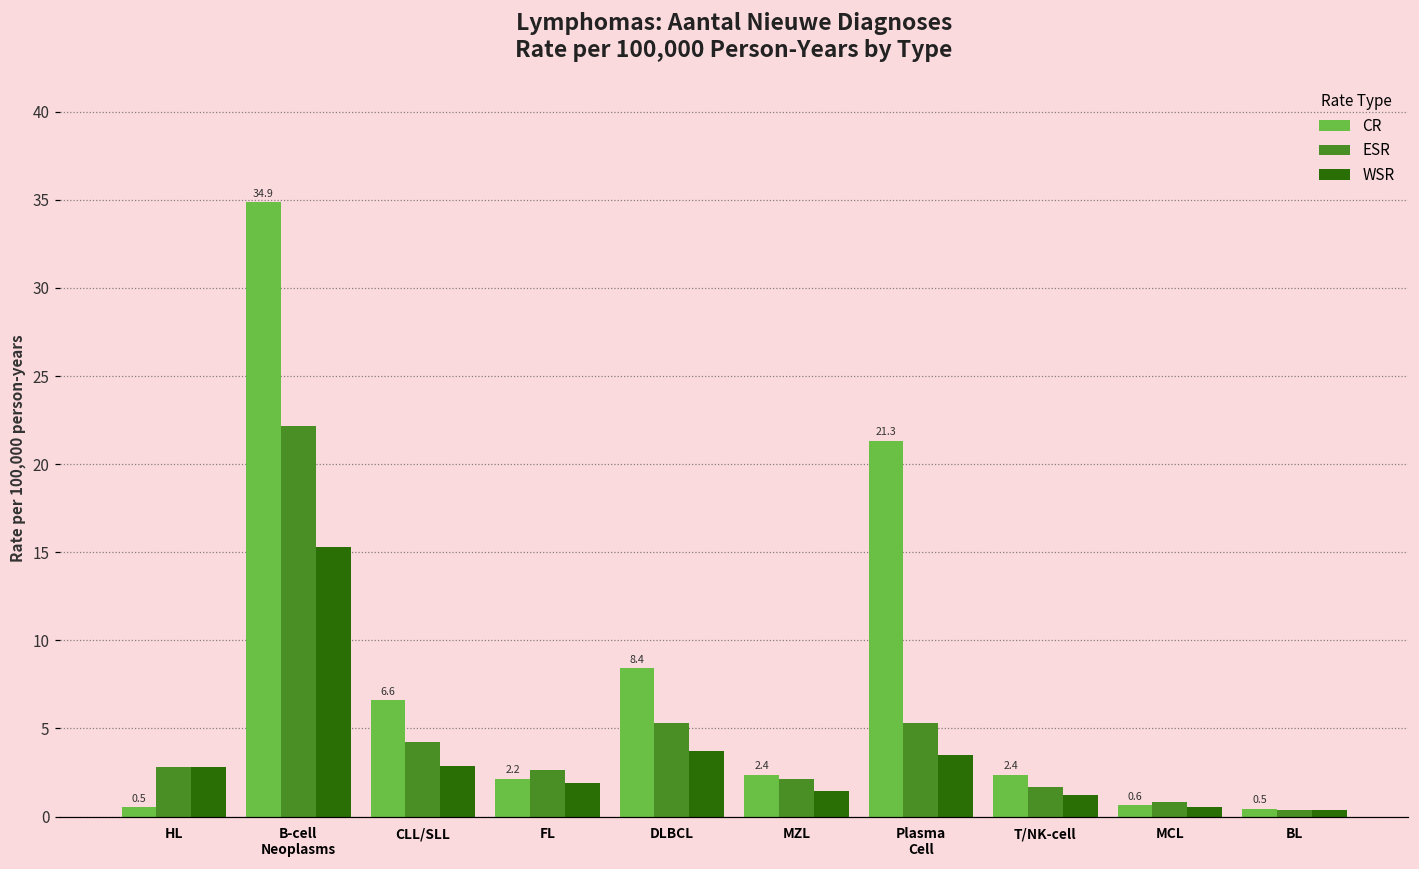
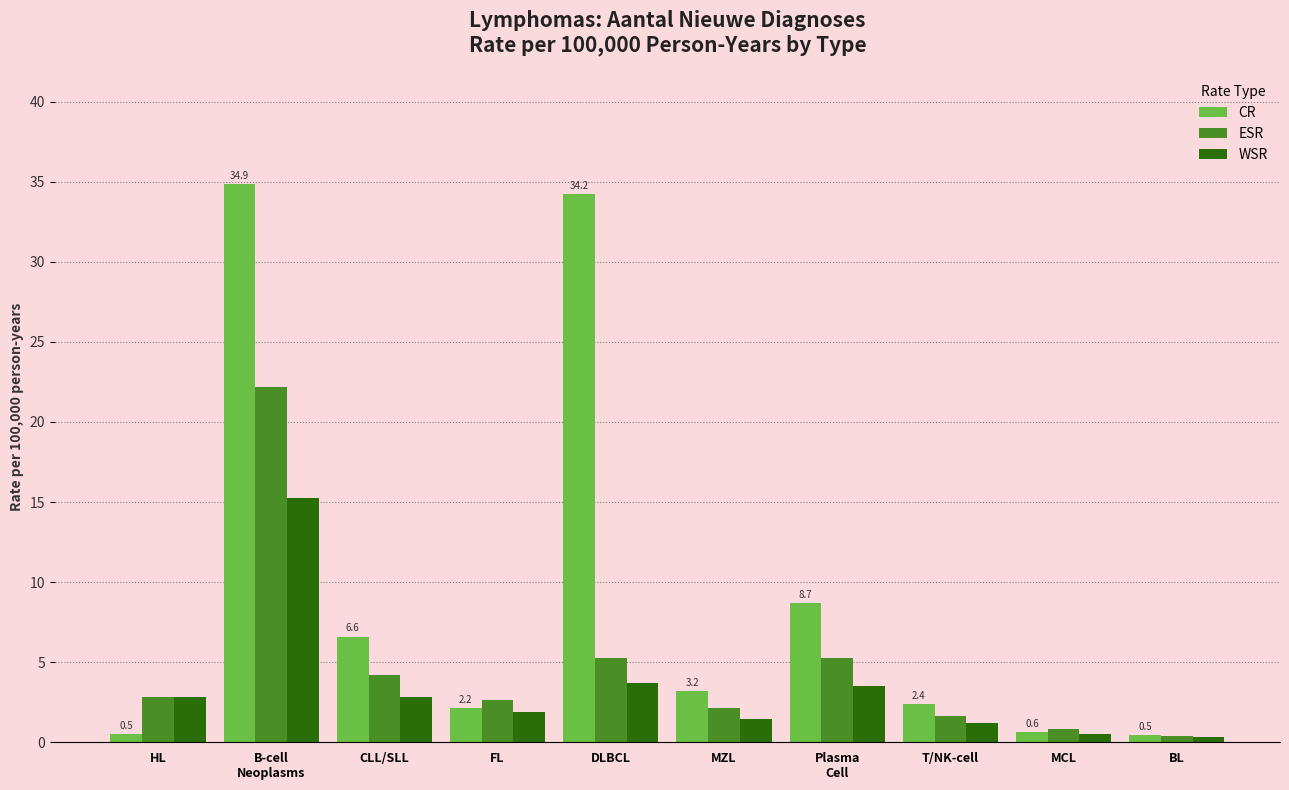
CR, DLBCL: 8.4 -> 34.2
CR, MZL: 2.4 -> 3.2
CR, Plasma Cell: 21.3 -> 8.7
